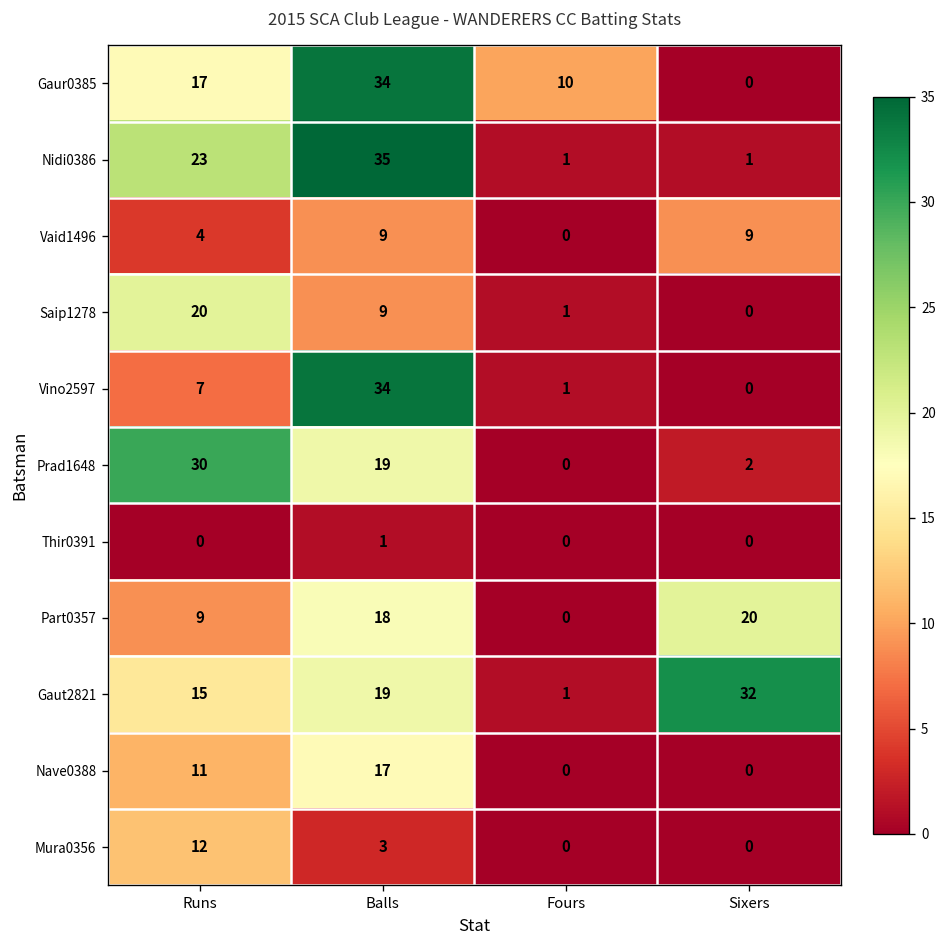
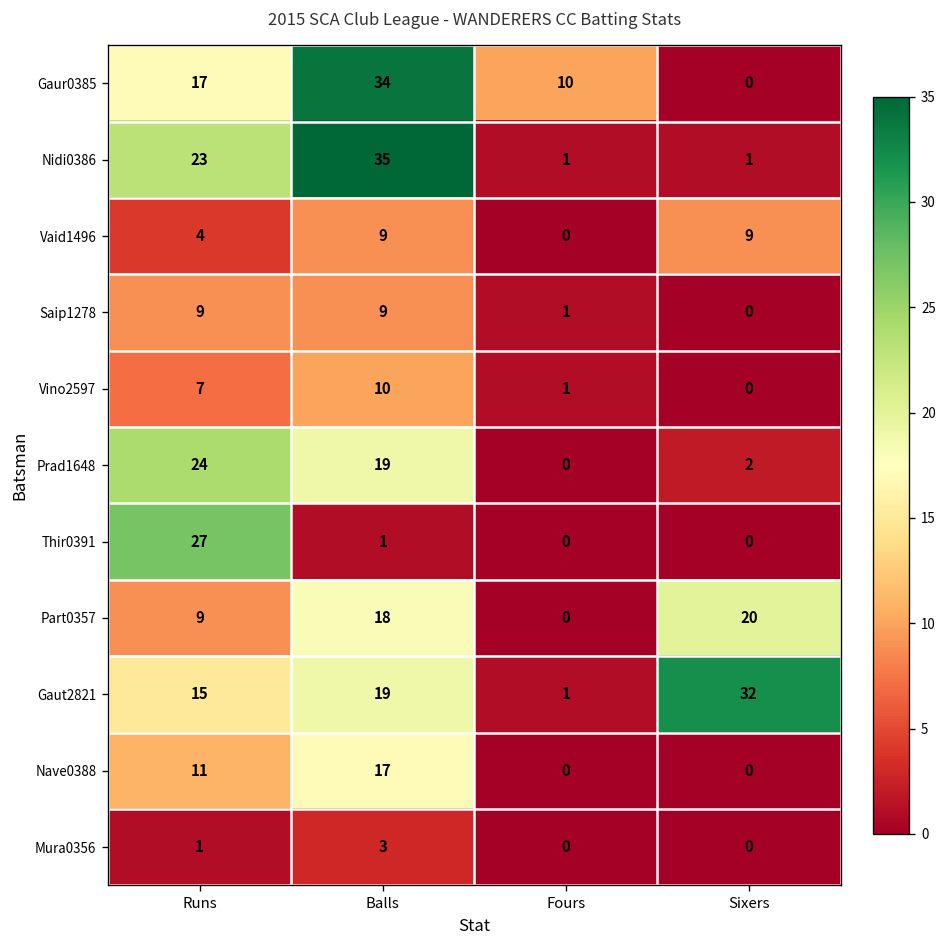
Saip1278, Runs: 20 -> 9
Vino2597, Balls: 34 -> 10
Prad1648, Runs: 30 -> 24
Thir0391, Runs: 0 -> 27
Mura0356, Runs: 12 -> 1
